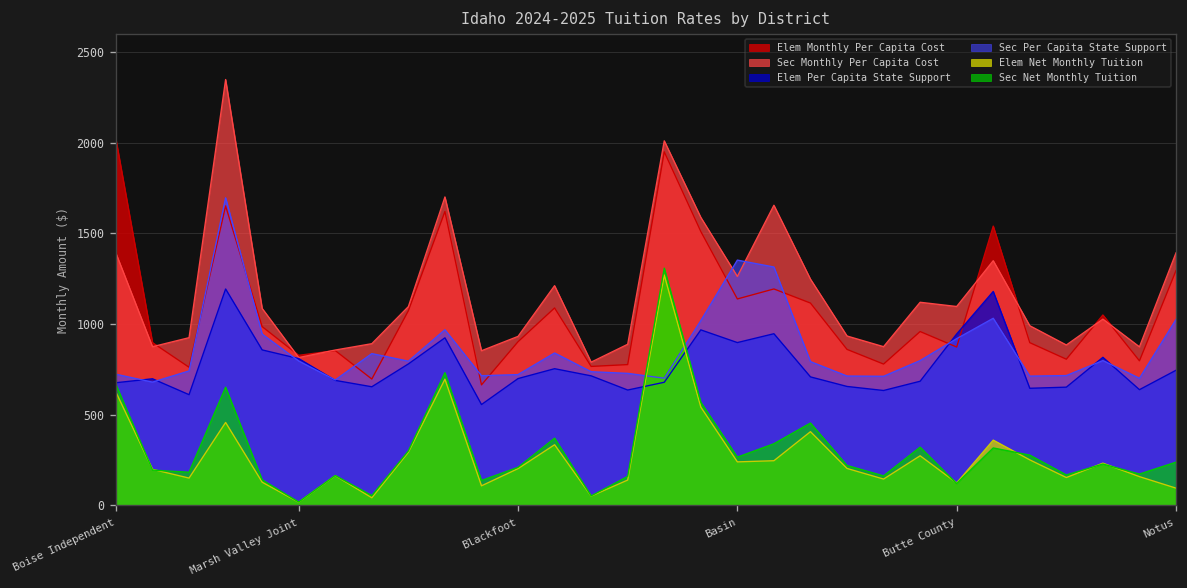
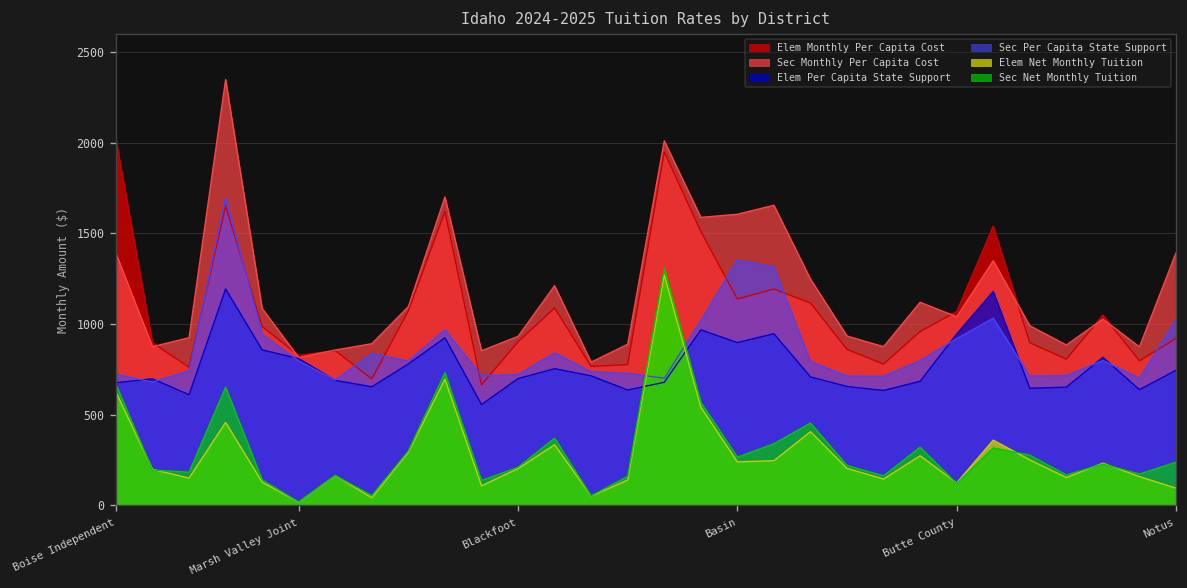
Sec Monthly Per Capita Cost, Basin: 1260 -> 1610
Elem Monthly Per Capita Cost, Butte County: 870 -> 1070
Sec Monthly Per Capita Cost, Butte County: 1100 -> 1040
Elem Monthly Per Capita Cost, Notus: 1300 -> 920
